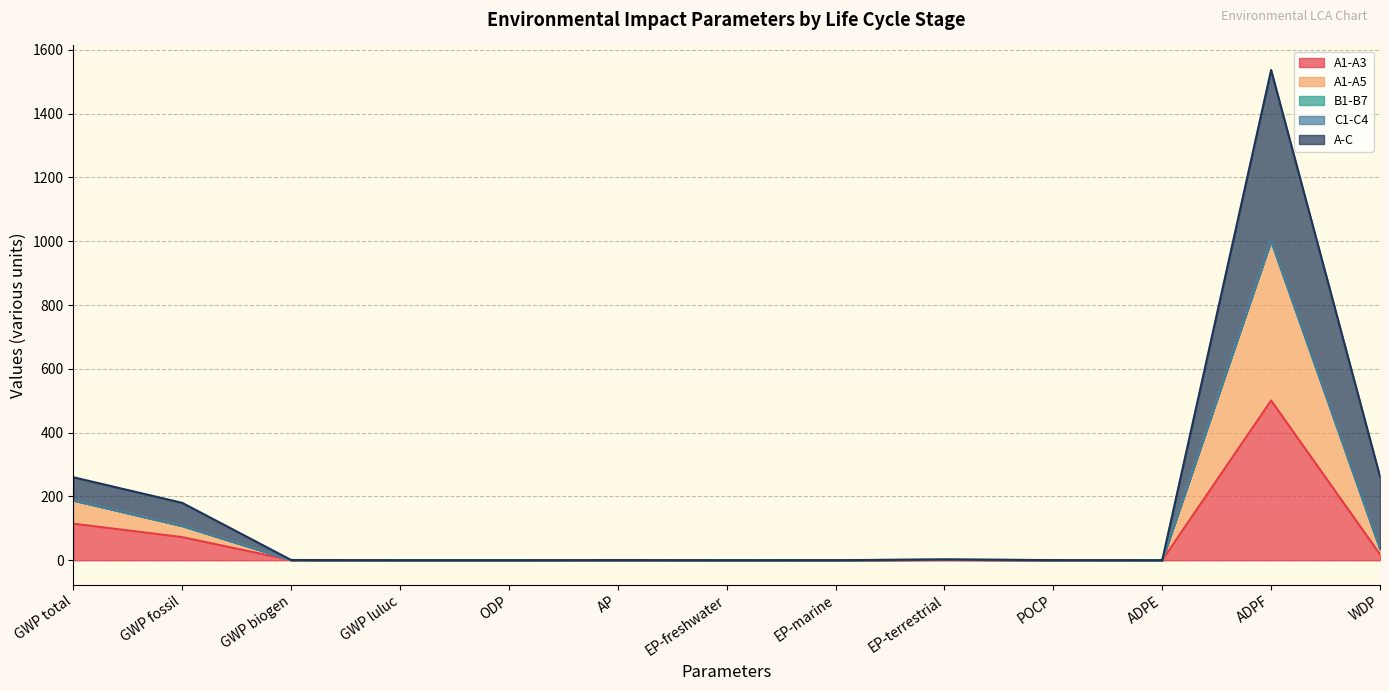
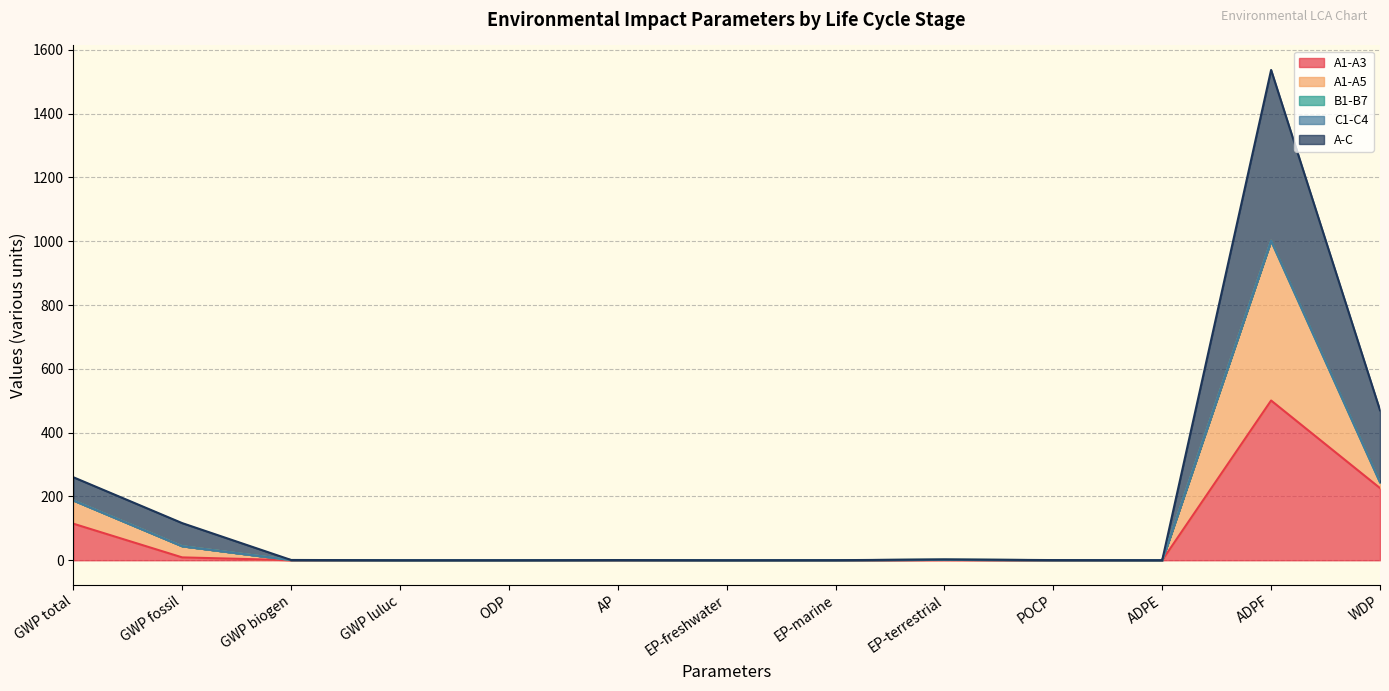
A1-A3, GWP fossil: 70 -> 10
A1-A3, WDP: 20 -> 230
